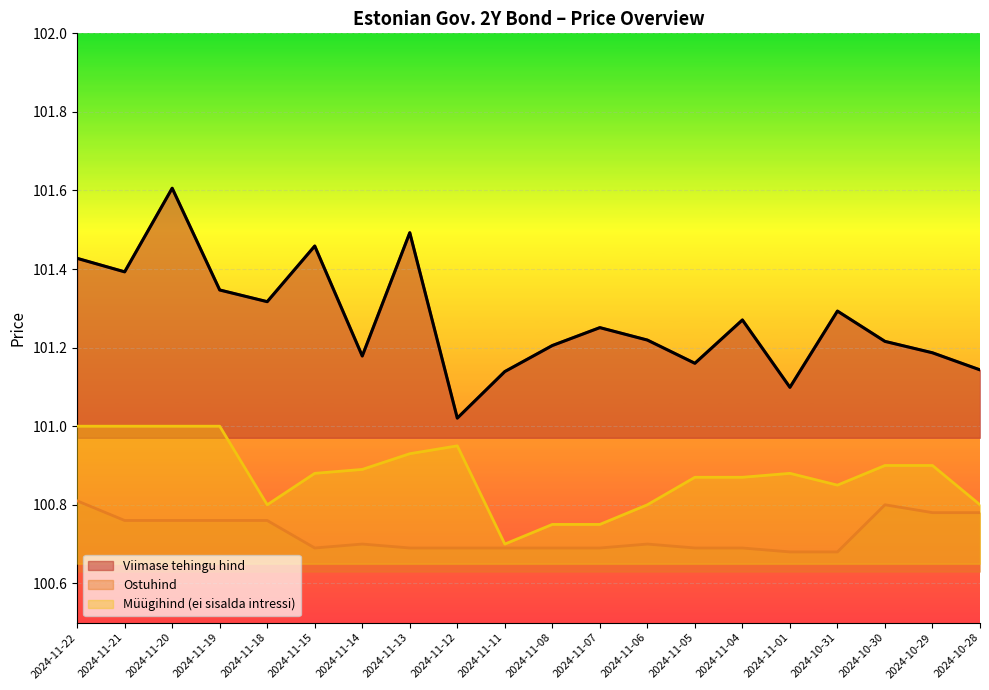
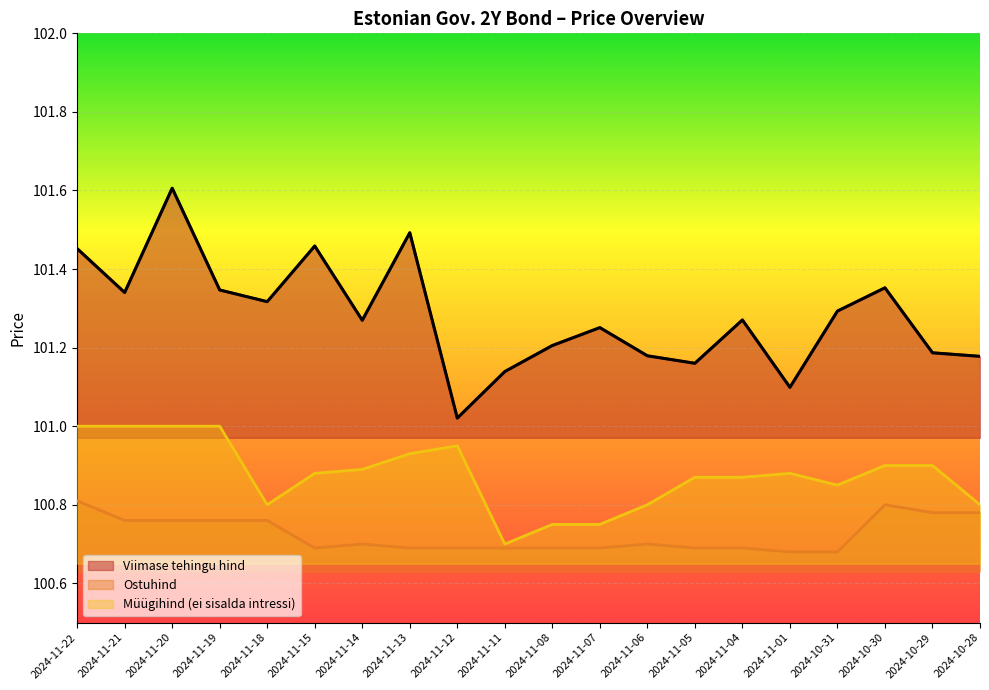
Viimase tehingu hind, 2024-11-22: 101.43 -> 101.45
Viimase tehingu hind, 2024-11-21: 101.39 -> 101.34
Viimase tehingu hind, 2024-11-14: 101.18 -> 101.27
Viimase tehingu hind, 2024-11-06: 101.22 -> 101.18
Viimase tehingu hind, 2024-10-30: 101.22 -> 101.35
Viimase tehingu hind, 2024-10-28: 101.14 -> 101.18
